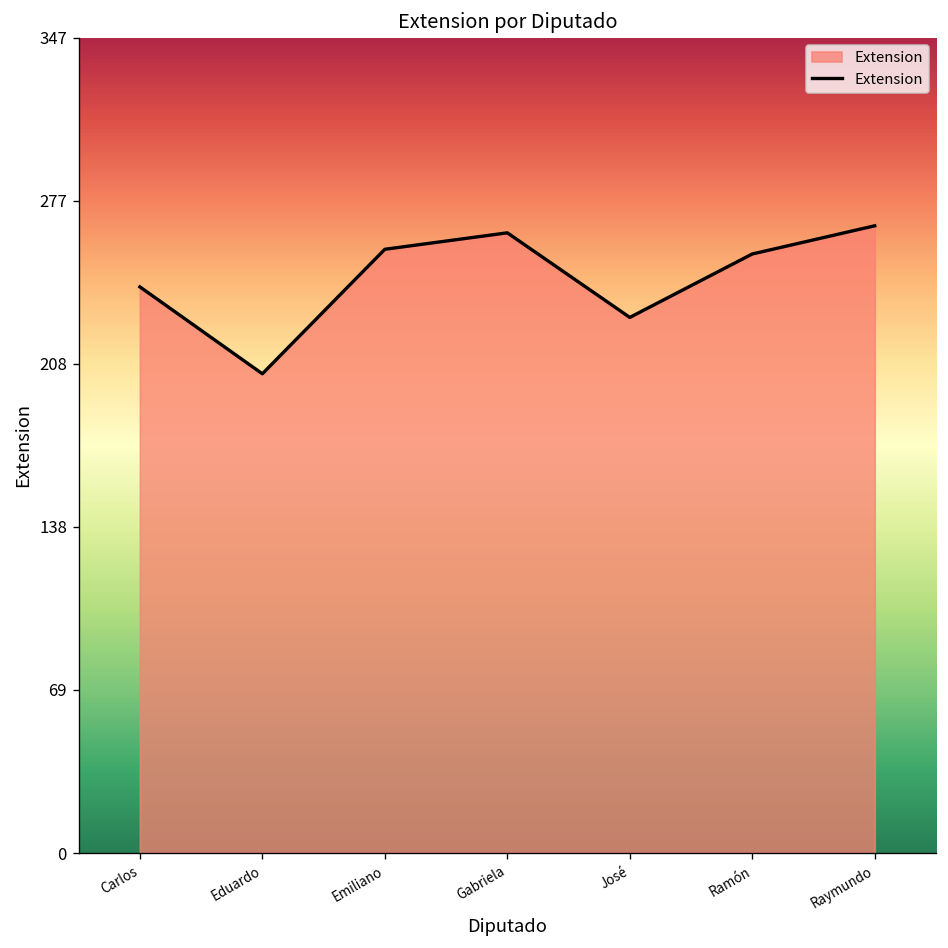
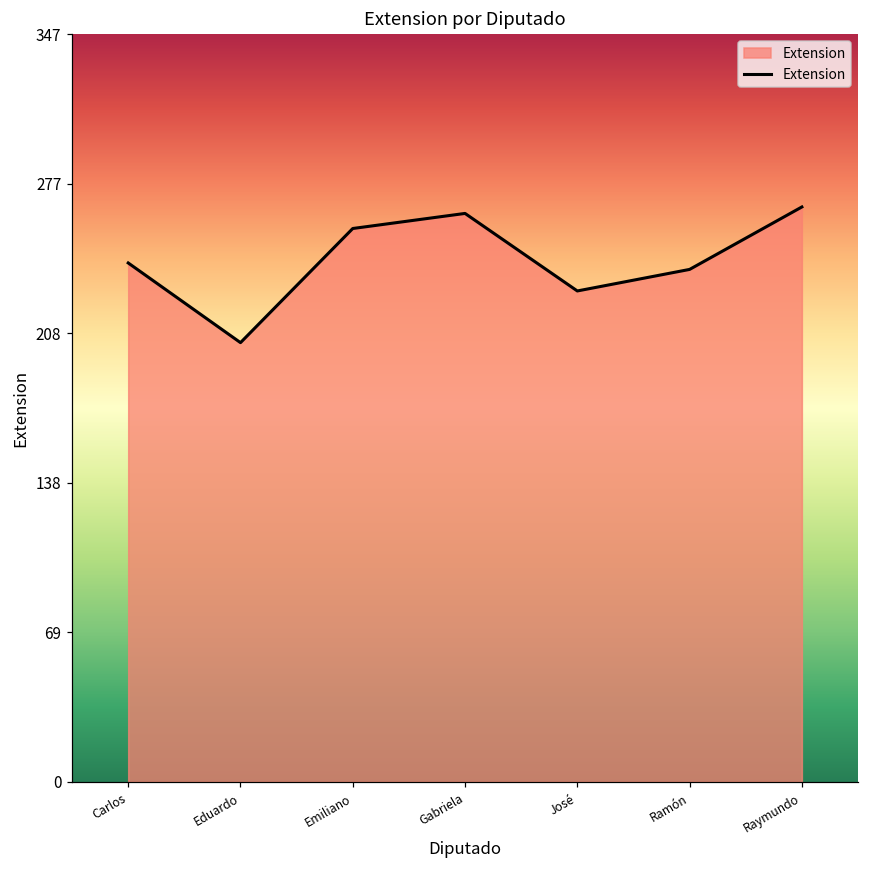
Ramón: 255 -> 238
